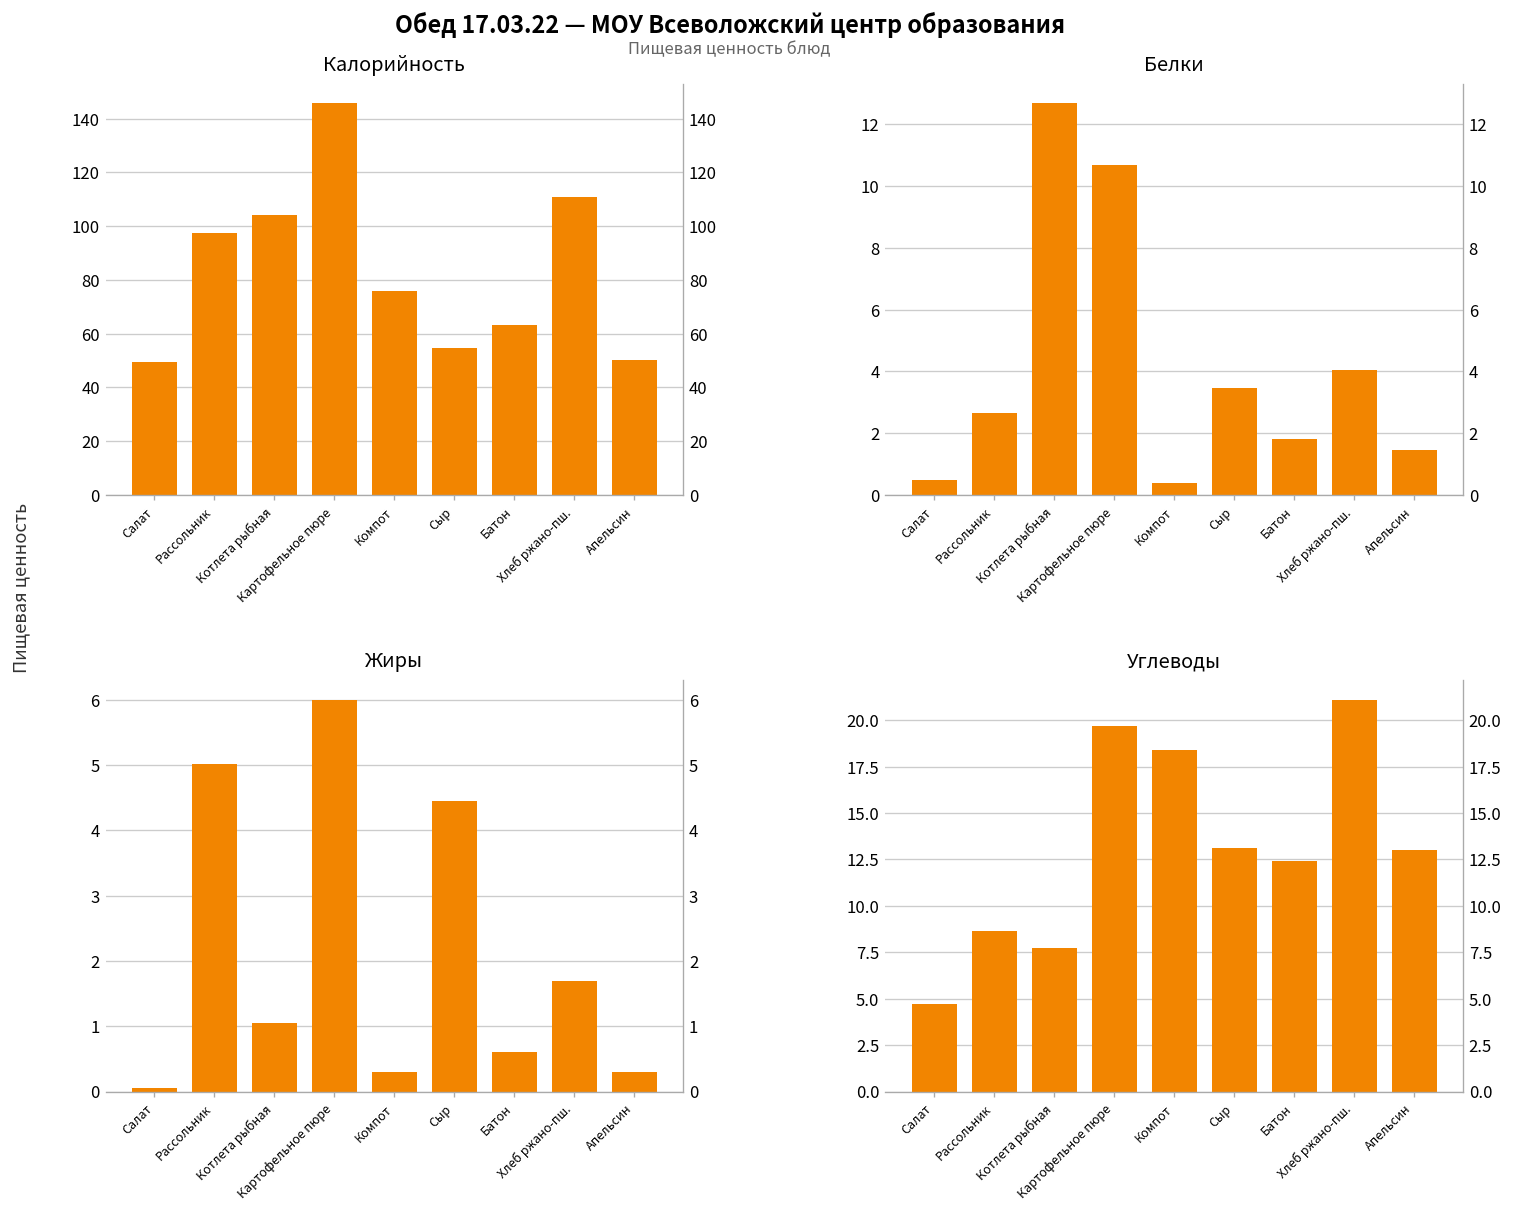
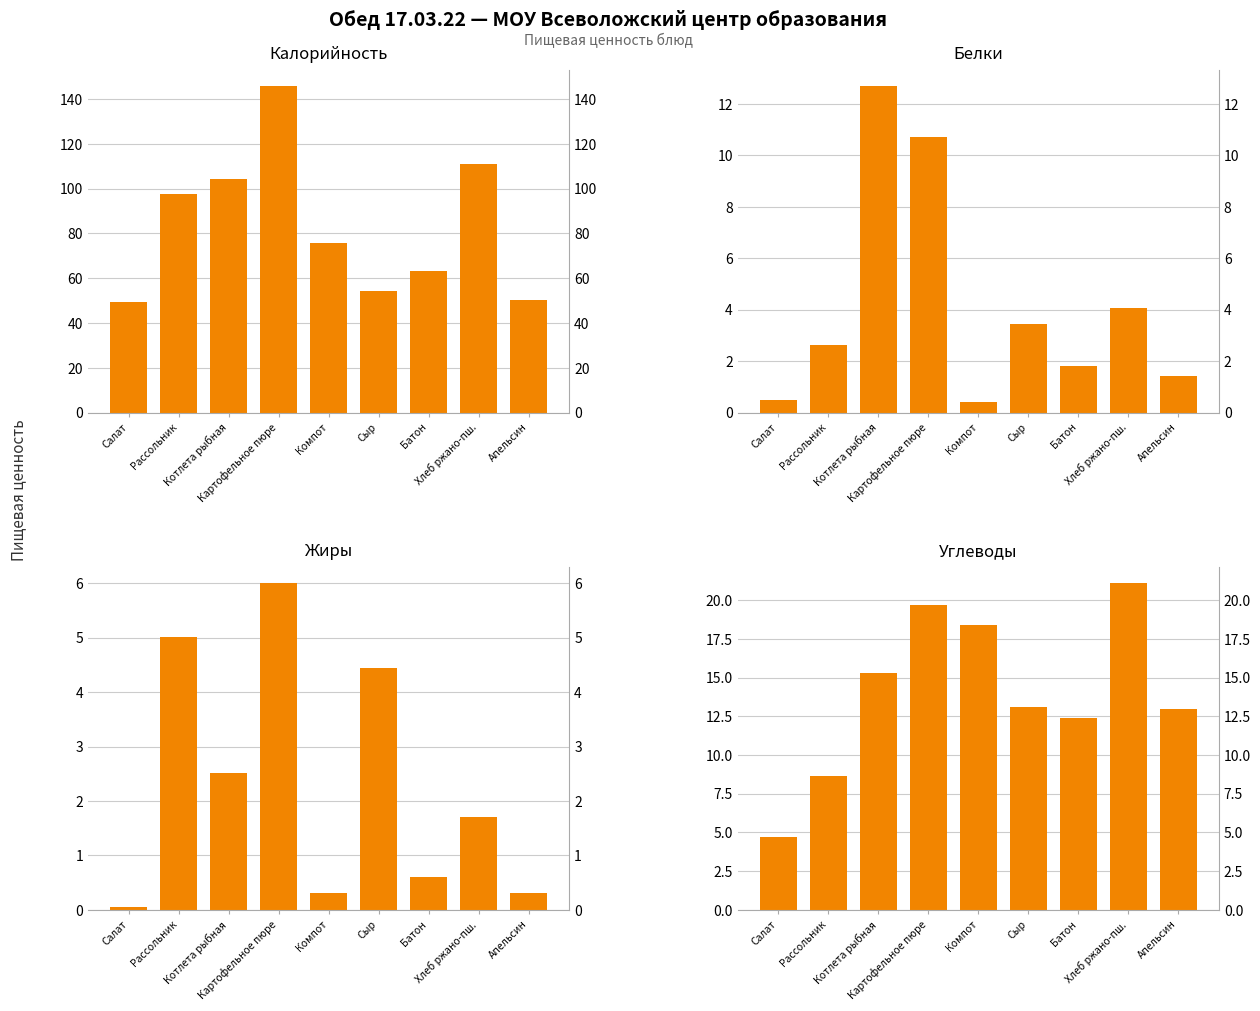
Жиры, Котлета рыбная: 1.1 -> 2.5
Углеводы, Котлета рыбная: 7.7 -> 15.3
